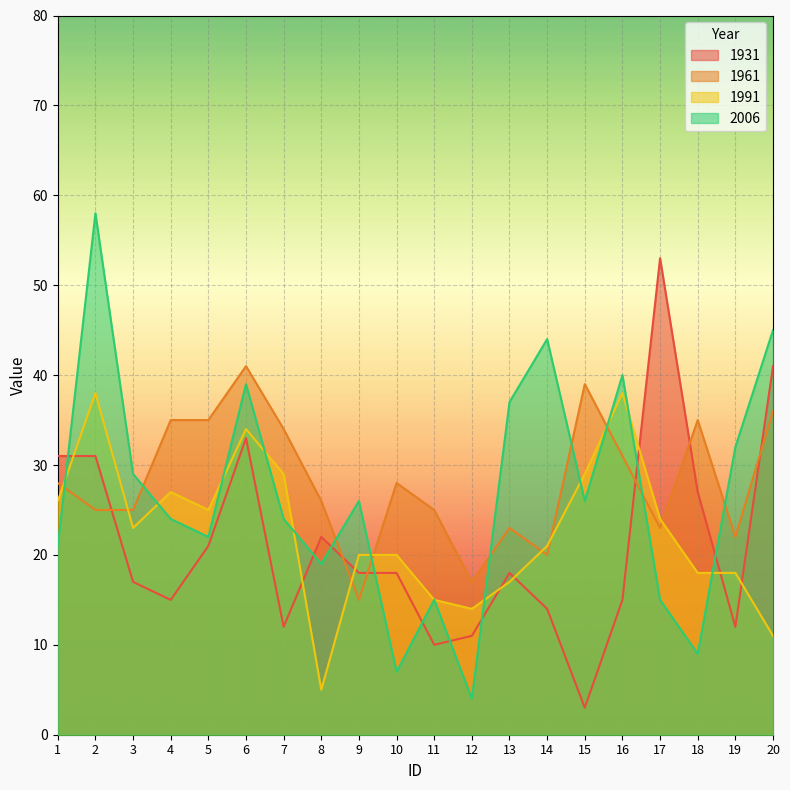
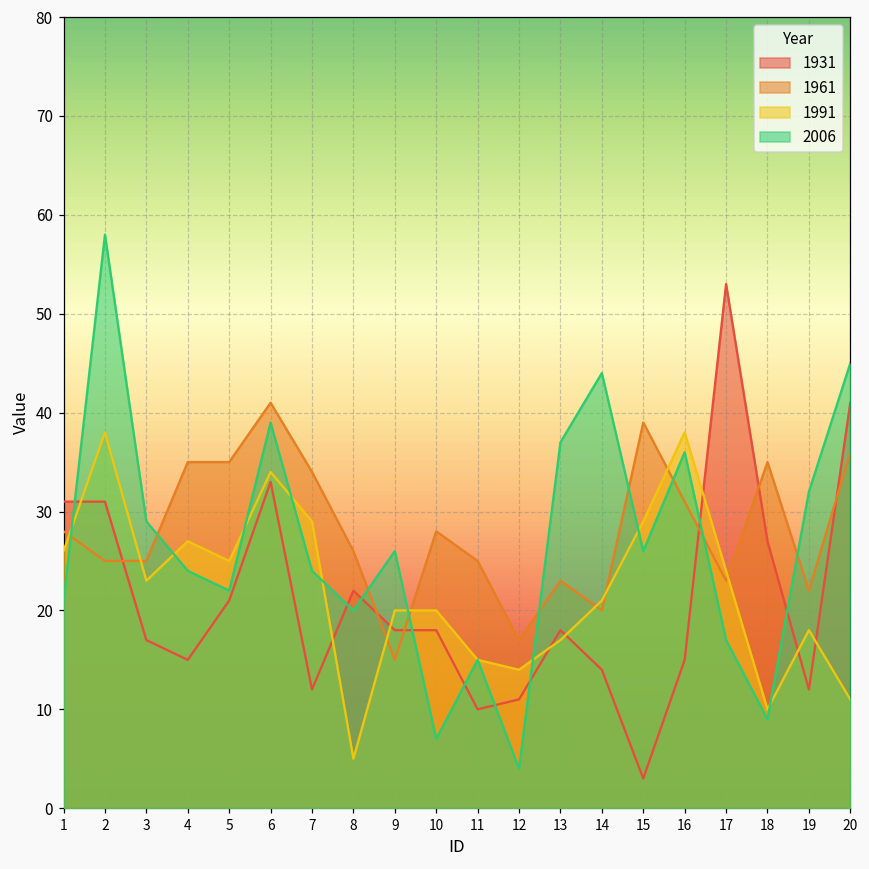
2006, 8: 19 -> 20
2006, 16: 40 -> 36
2006, 17: 15 -> 17
1991, 18: 18 -> 10
